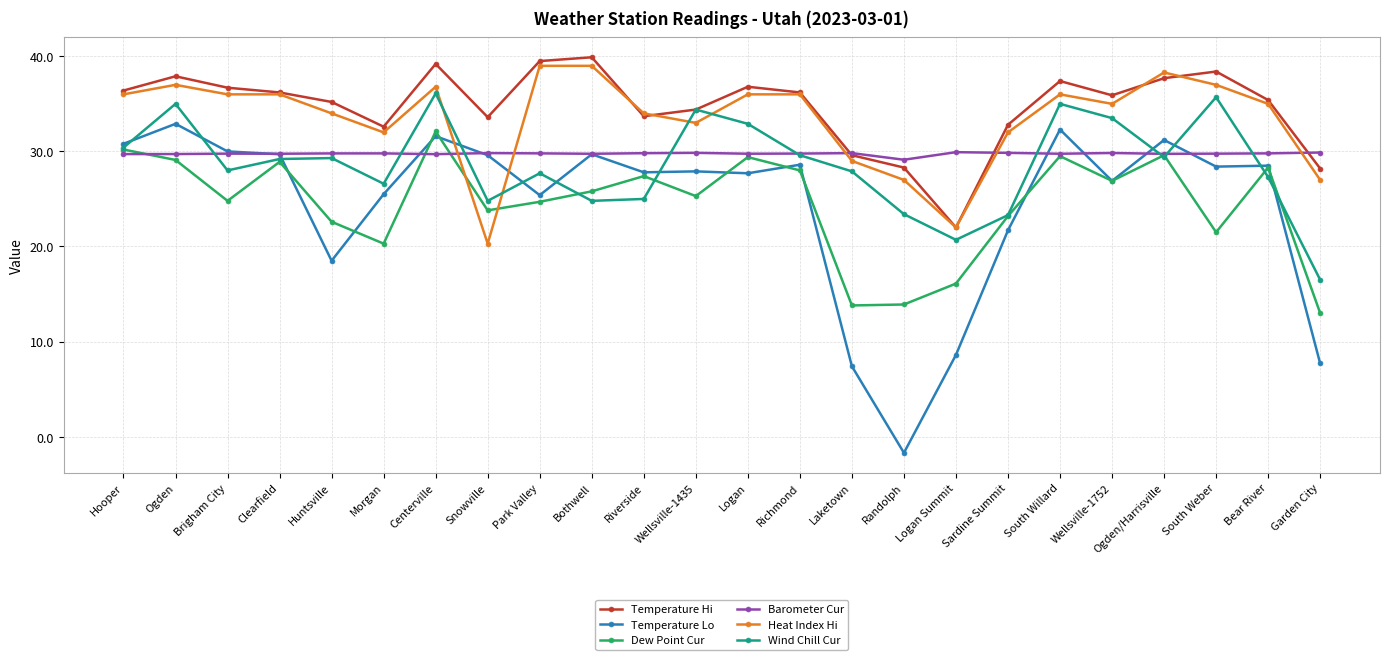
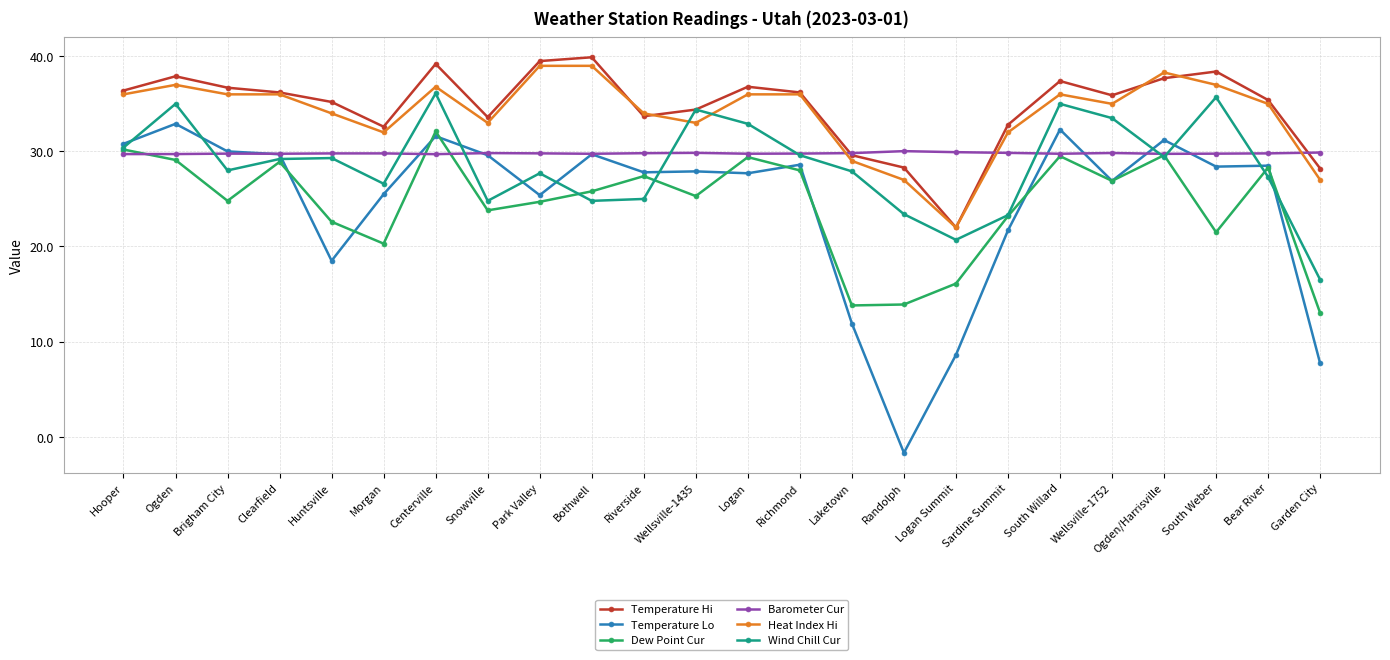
Heat Index Hi, Snowville: 20 -> 33
Temperature Lo, Laketown: 7 -> 12
Barometer Cur, Randolph: 29 -> 30
